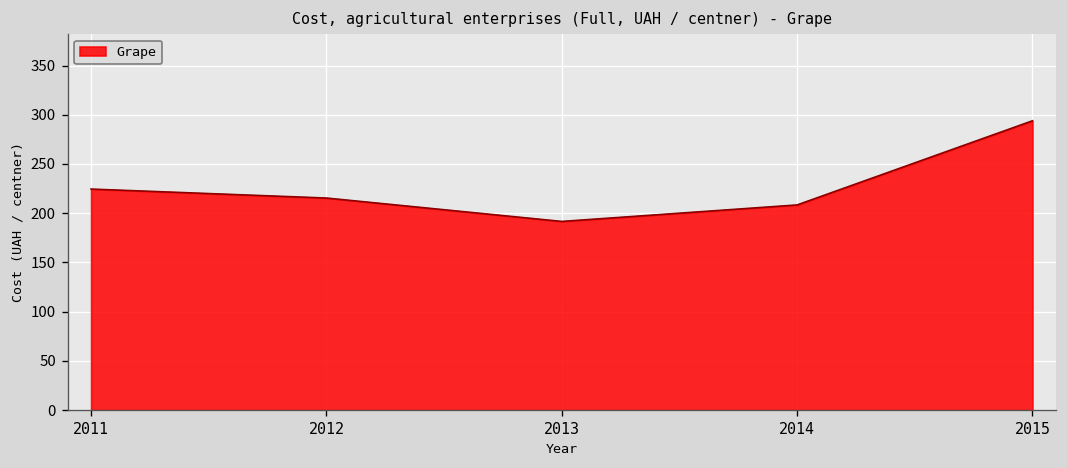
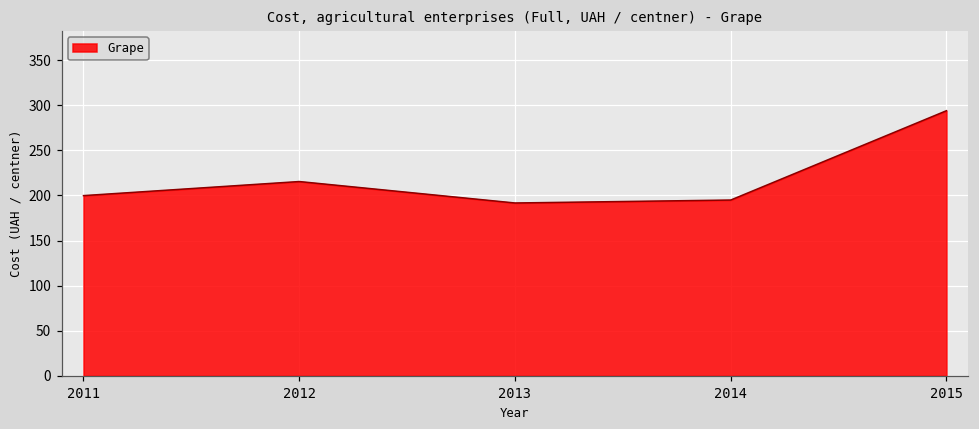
2011: 220 -> 200
2014: 210 -> 190
